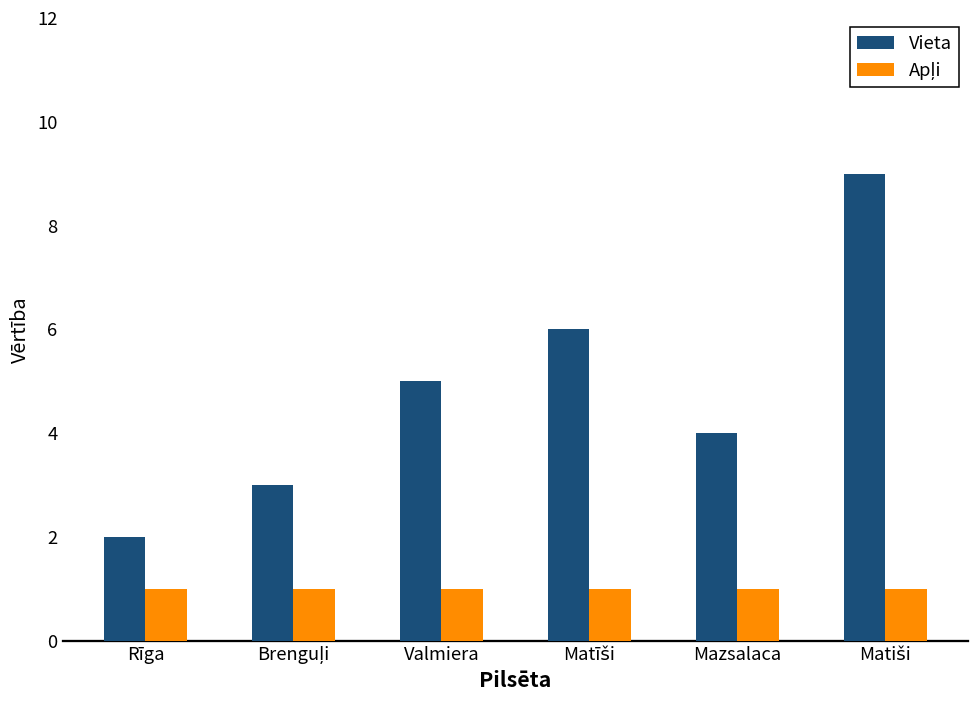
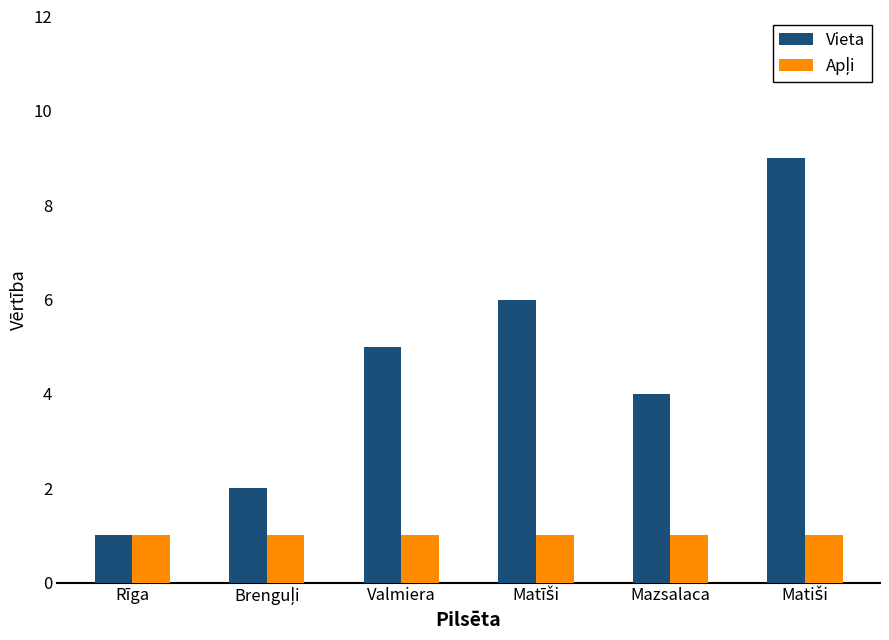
Vieta, Rīga: 2 -> 1
Vieta, Brenguļi: 3 -> 2
